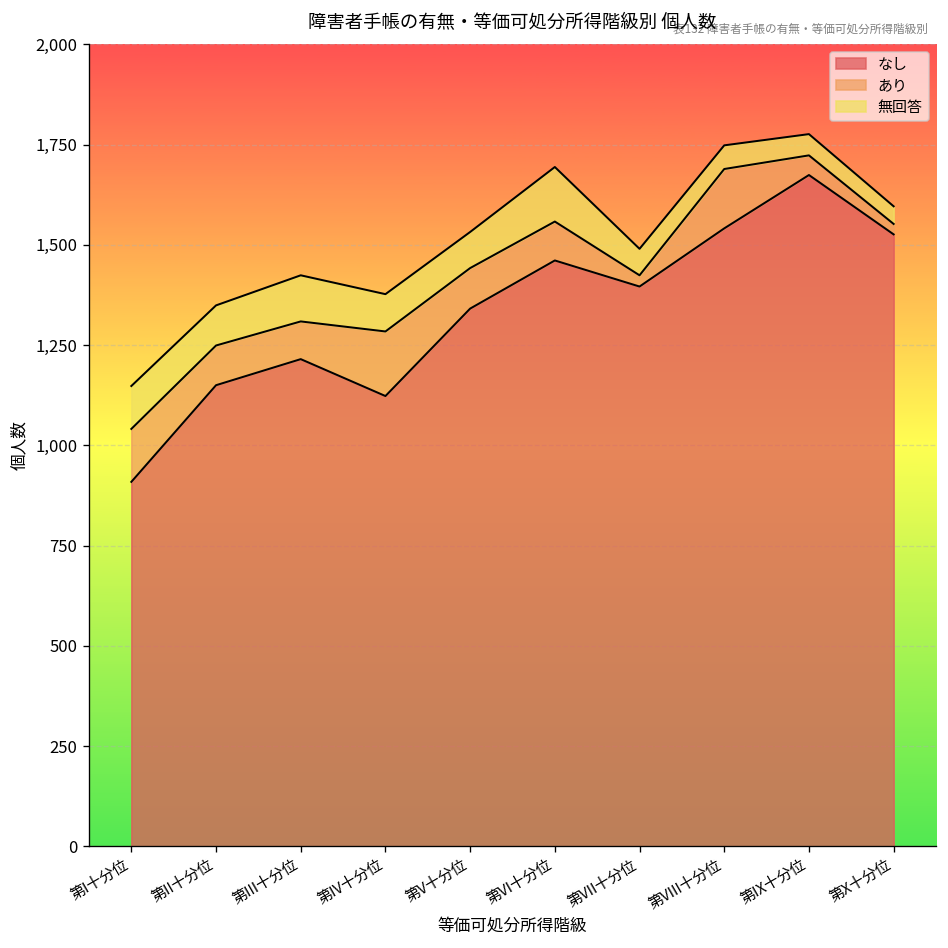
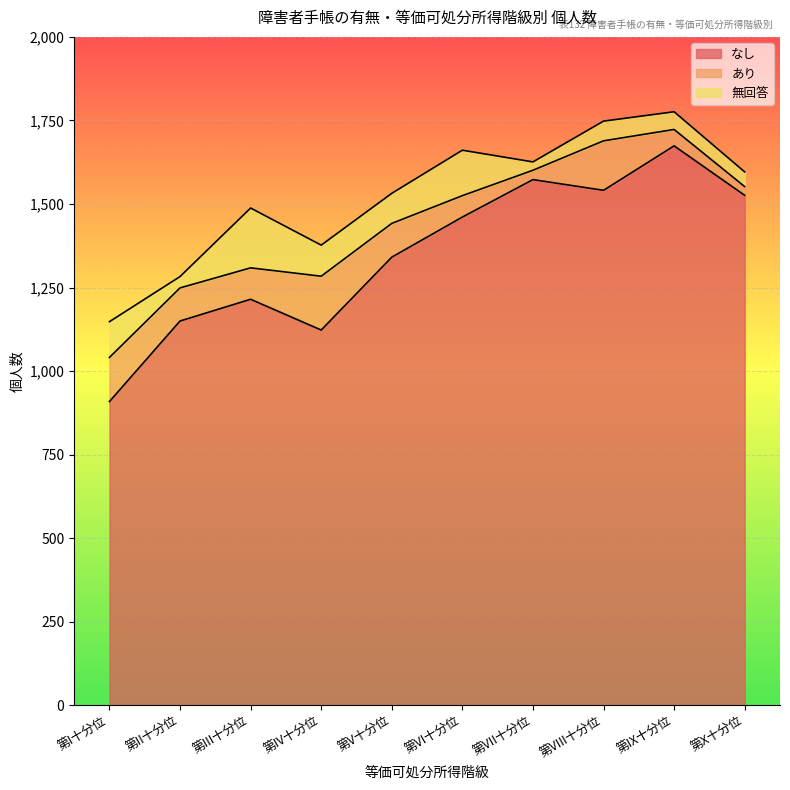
無回答, 第II十分位: 100 -> 30
無回答, 第III十分位: 120 -> 180
あり, 第VI十分位: 100 -> 60
なし, 第VII十分位: 1,400 -> 1,570
無回答, 第VII十分位: 70 -> 30
